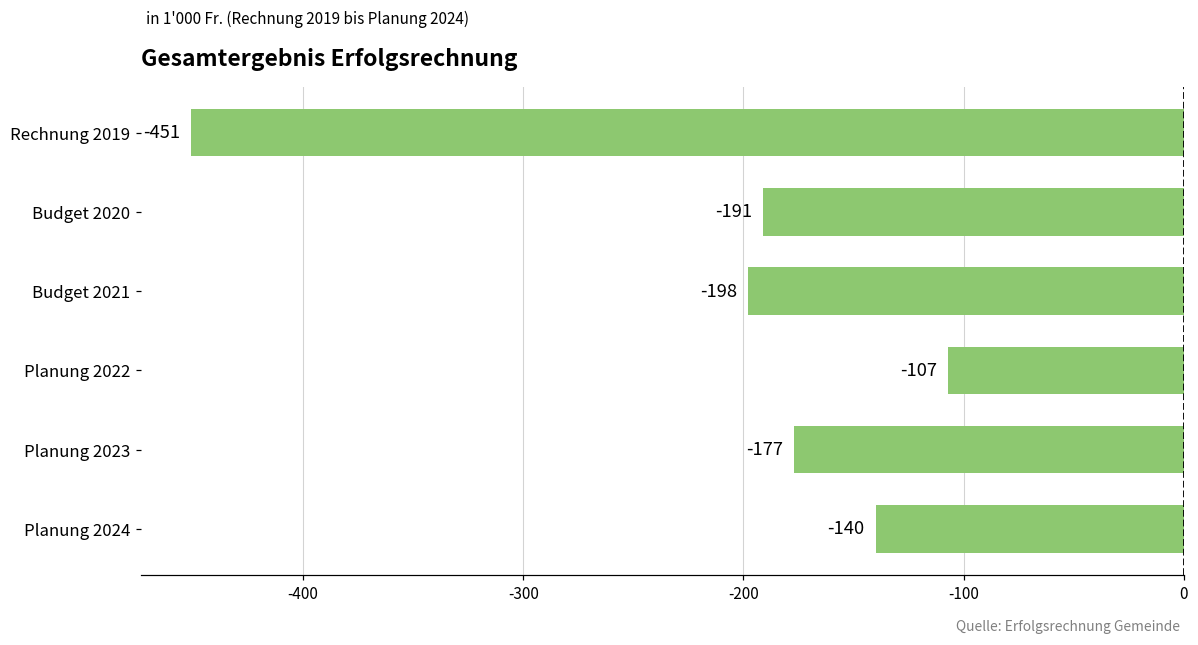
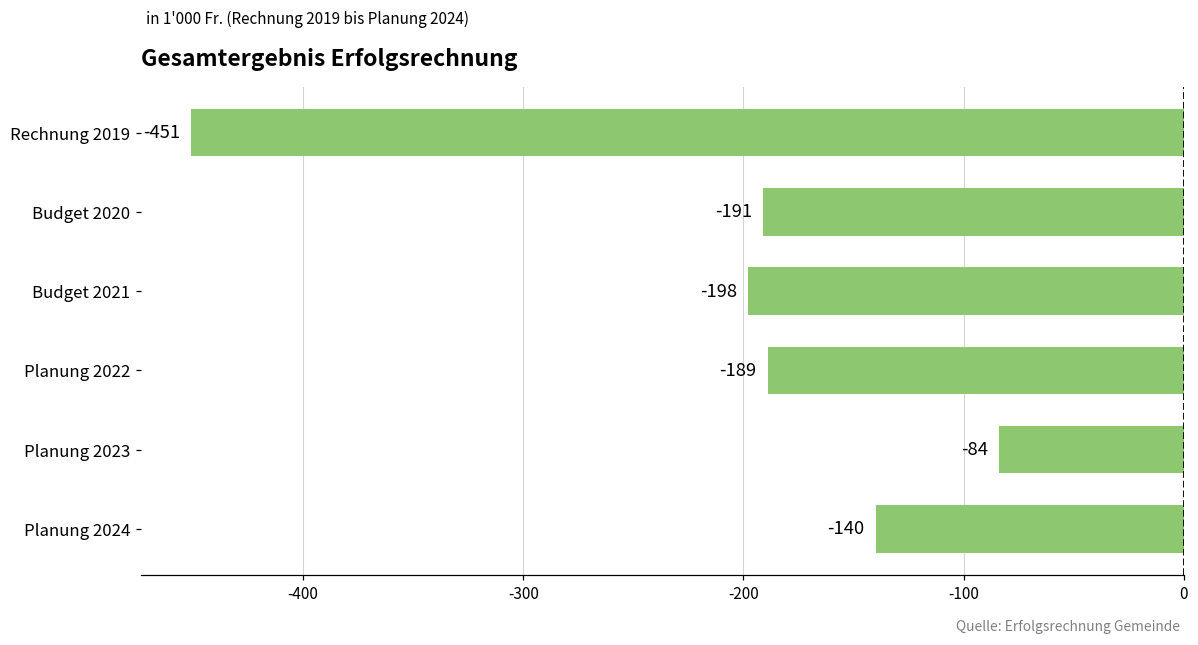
Planung 2022: -107 -> -189
Planung 2023: -177 -> -84
